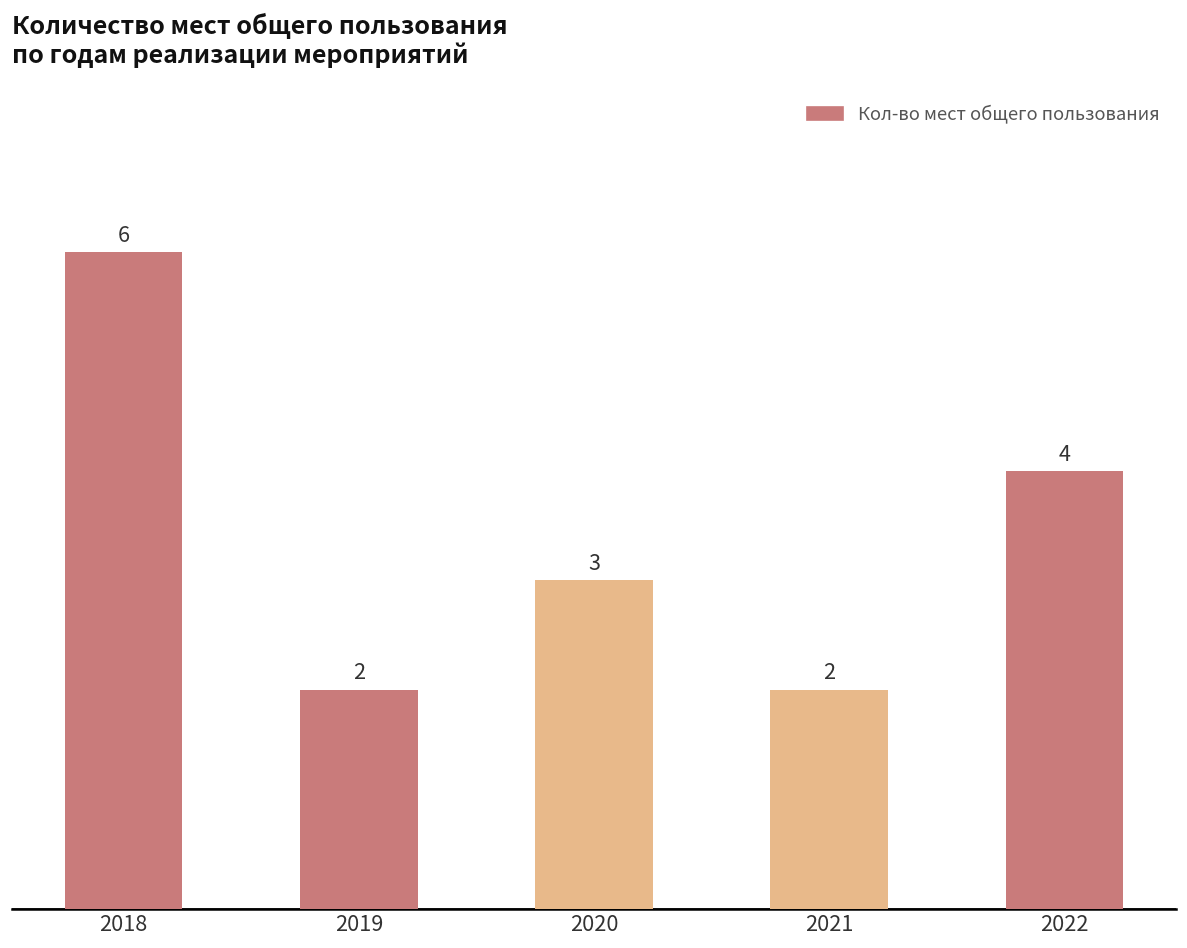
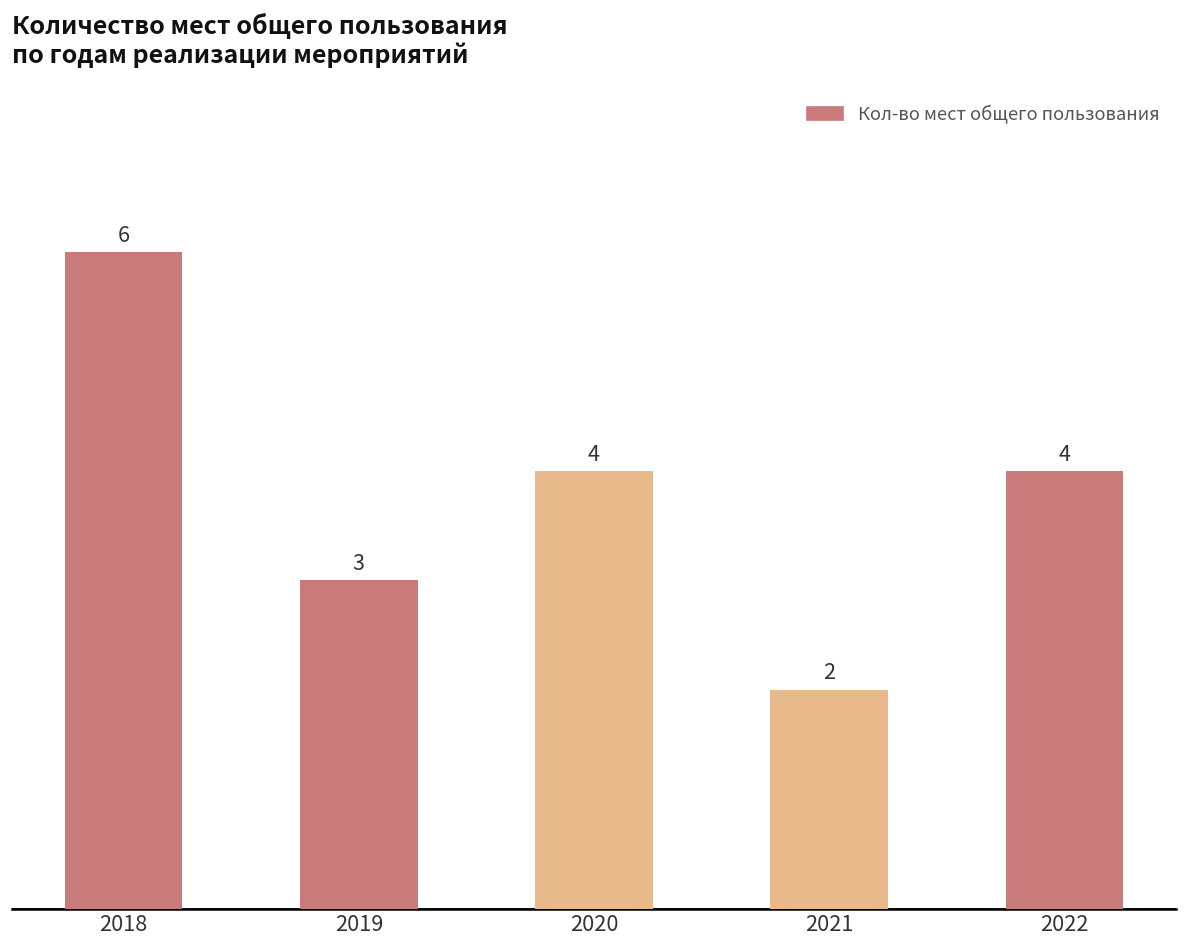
2019: 2 -> 3
2020: 3 -> 4
